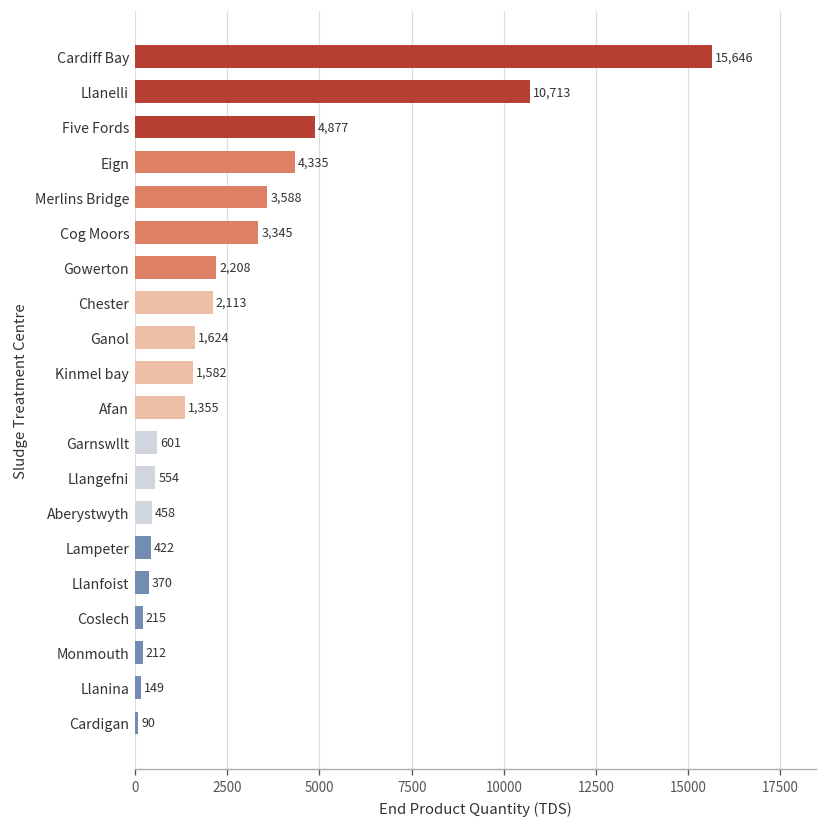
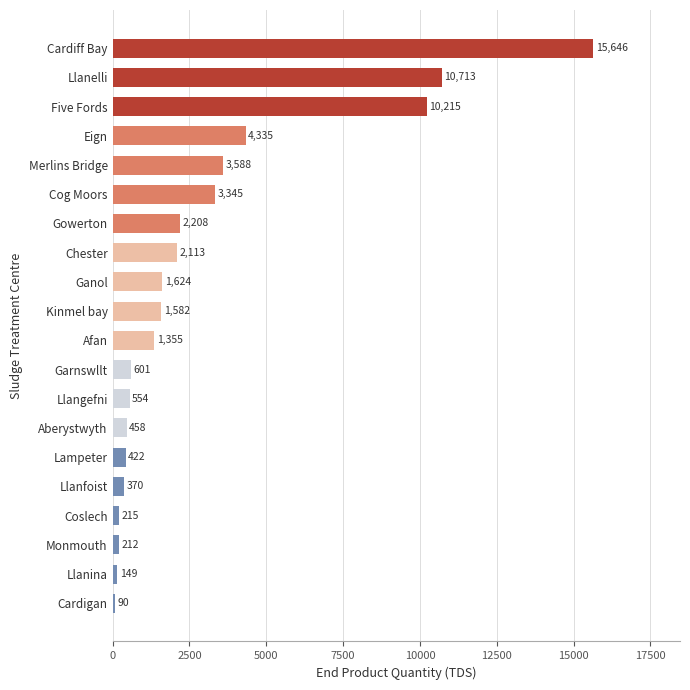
Five Fords: 4,877 -> 10,215
